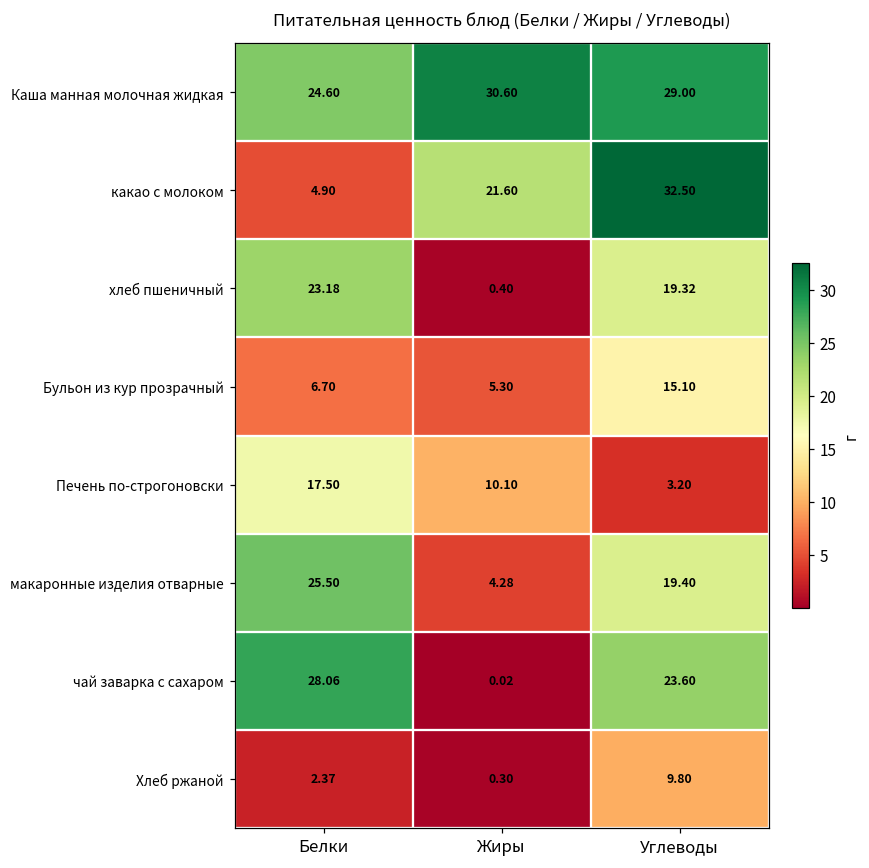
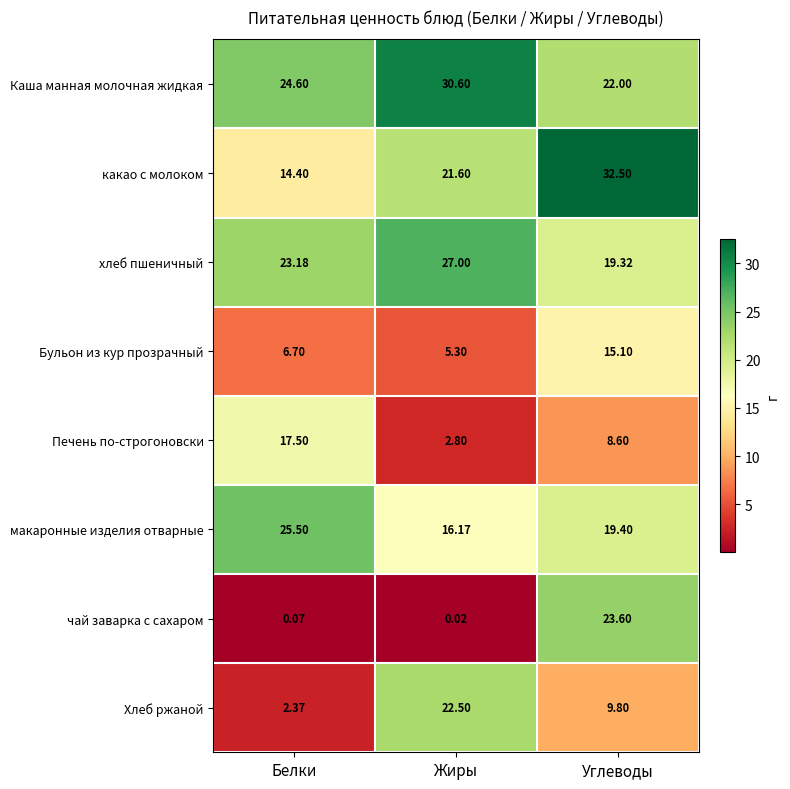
Каша манная молочная жидкая, Углеводы: 29.00 -> 22.00
какао с молоком, Белки: 4.90 -> 14.40
хлеб пшеничный, Жиры: 0.40 -> 27.00
Печень по-строгоновски, Жиры: 10.10 -> 2.80
Печень по-строгоновски, Углеводы: 3.20 -> 8.60
макаронные изделия отварные, Жиры: 4.28 -> 16.17
чай заварка с сахаром, Белки: 28.06 -> 0.07
Хлеб ржаной, Жиры: 0.30 -> 22.50
